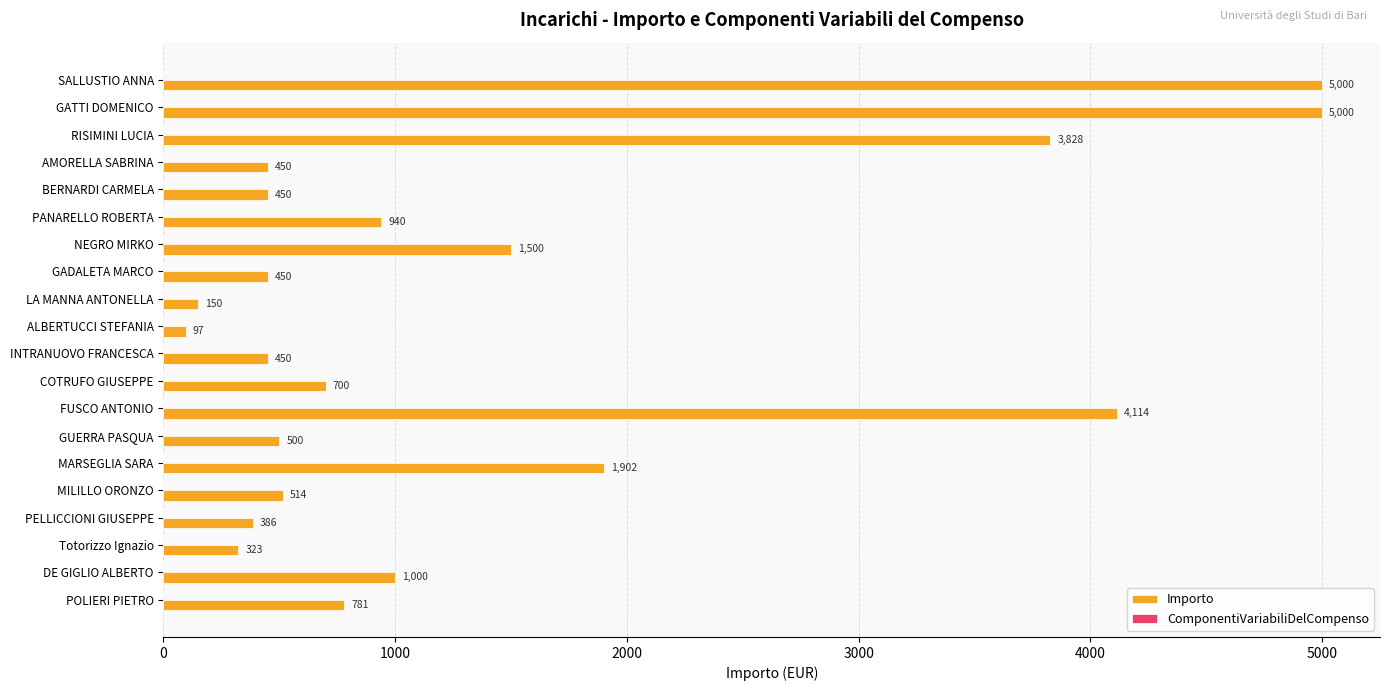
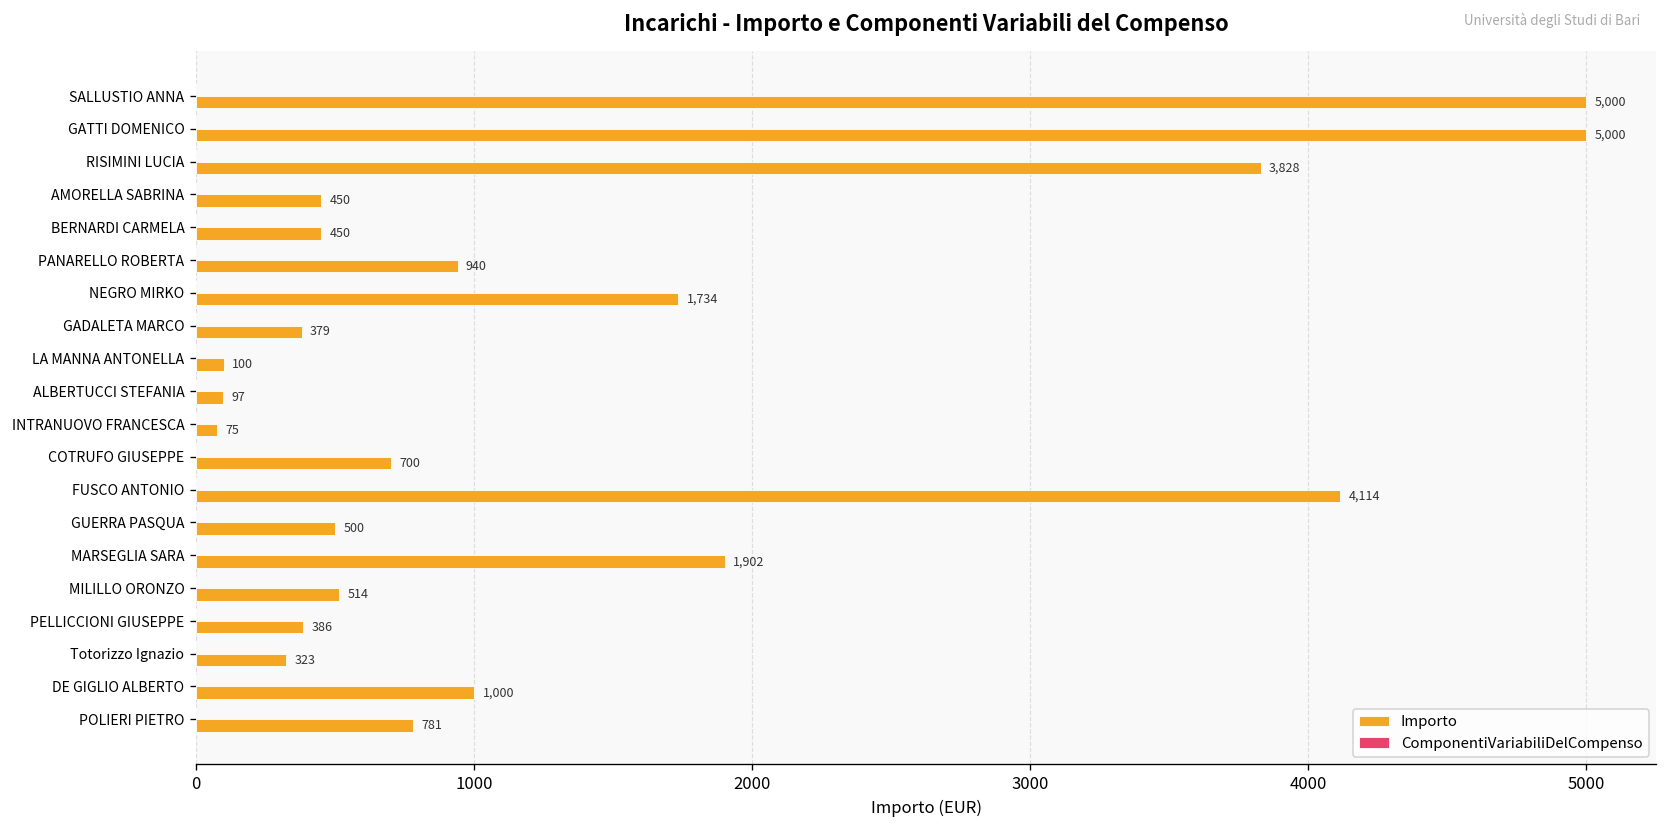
Importo, NEGRO MIRKO: 1,500 -> 1,734
Importo, GADALETA MARCO: 450 -> 379
Importo, LA MANNA ANTONELLA: 150 -> 100
Importo, INTRANUOVO FRANCESCA: 450 -> 75
